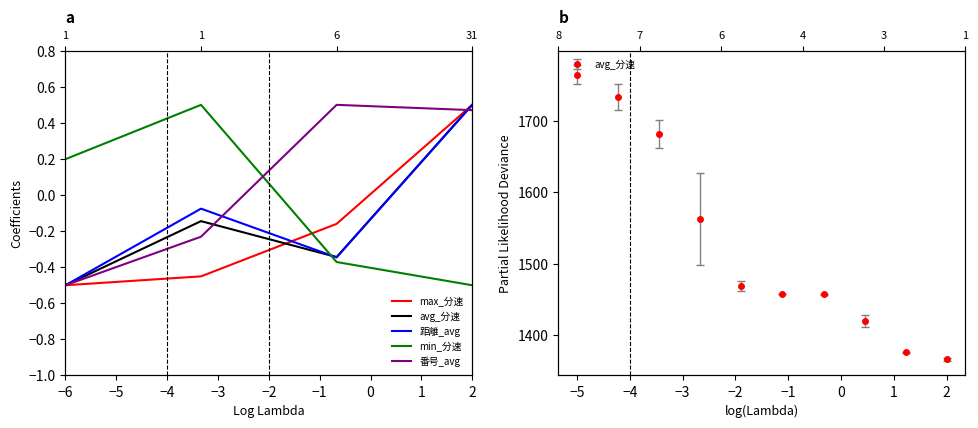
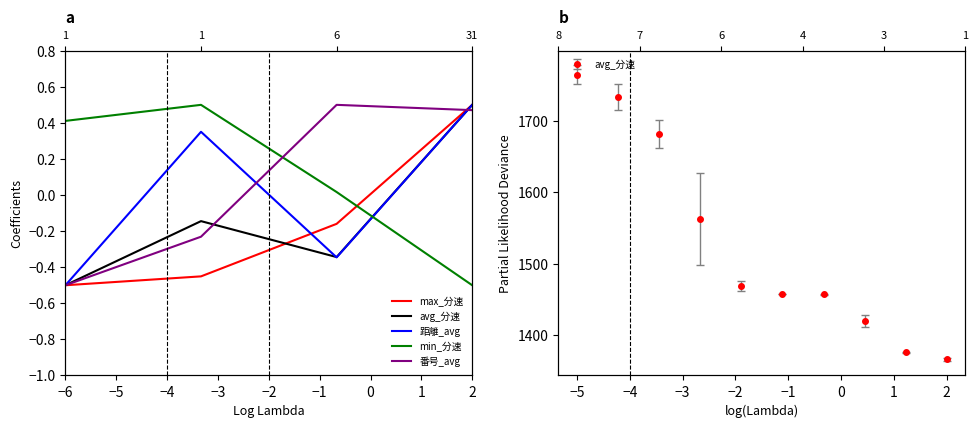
a, min_分速, −6: 0.20 -> 0.41
a, 距離_avg, 1: -0.08 -> 0.35
a, min_分速, 6: -0.37 -> 0.02
